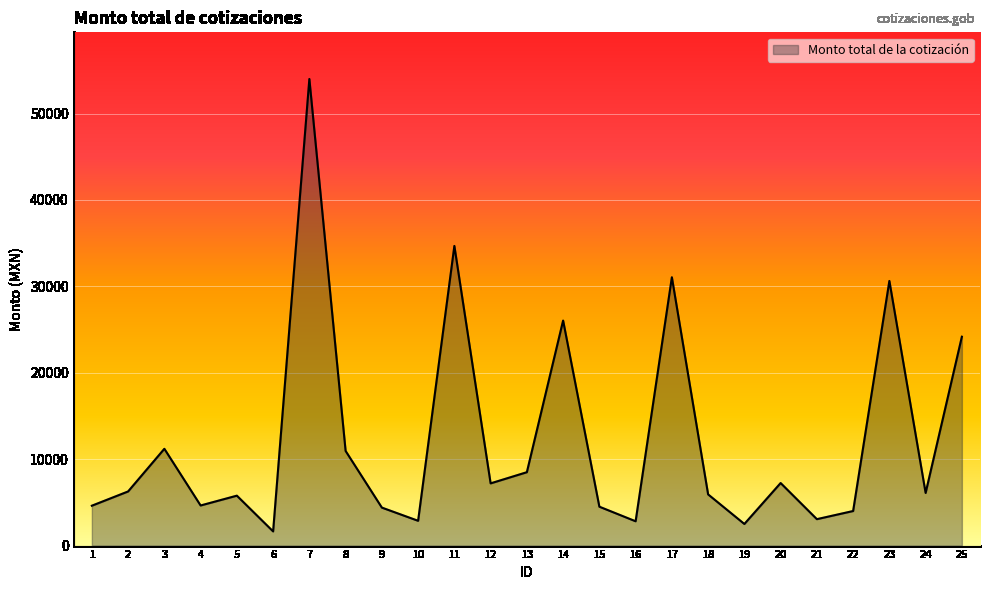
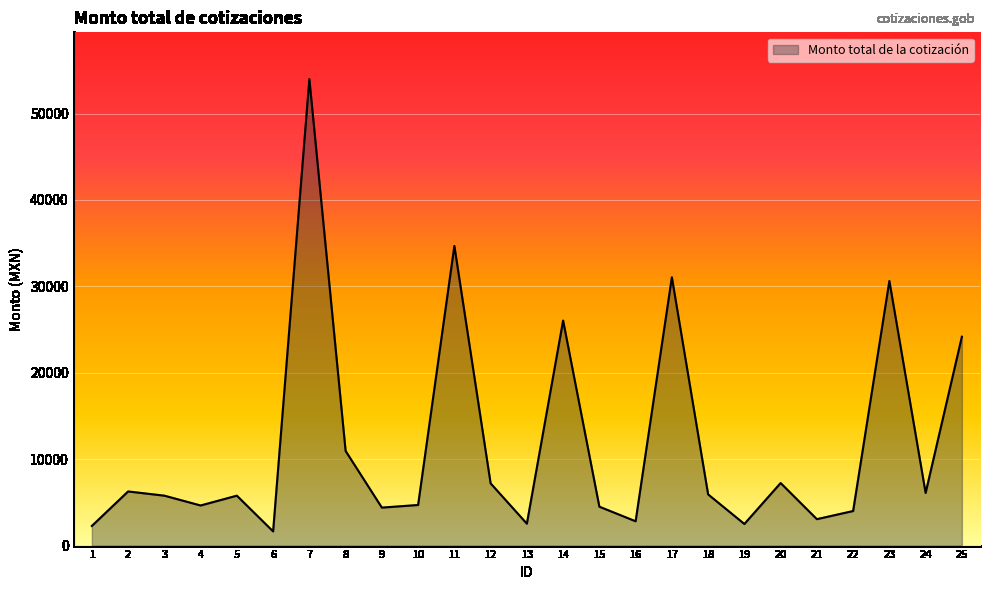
1: 5000 -> 2000
3: 11000 -> 6000
10: 3000 -> 5000
13: 8000 -> 3000
